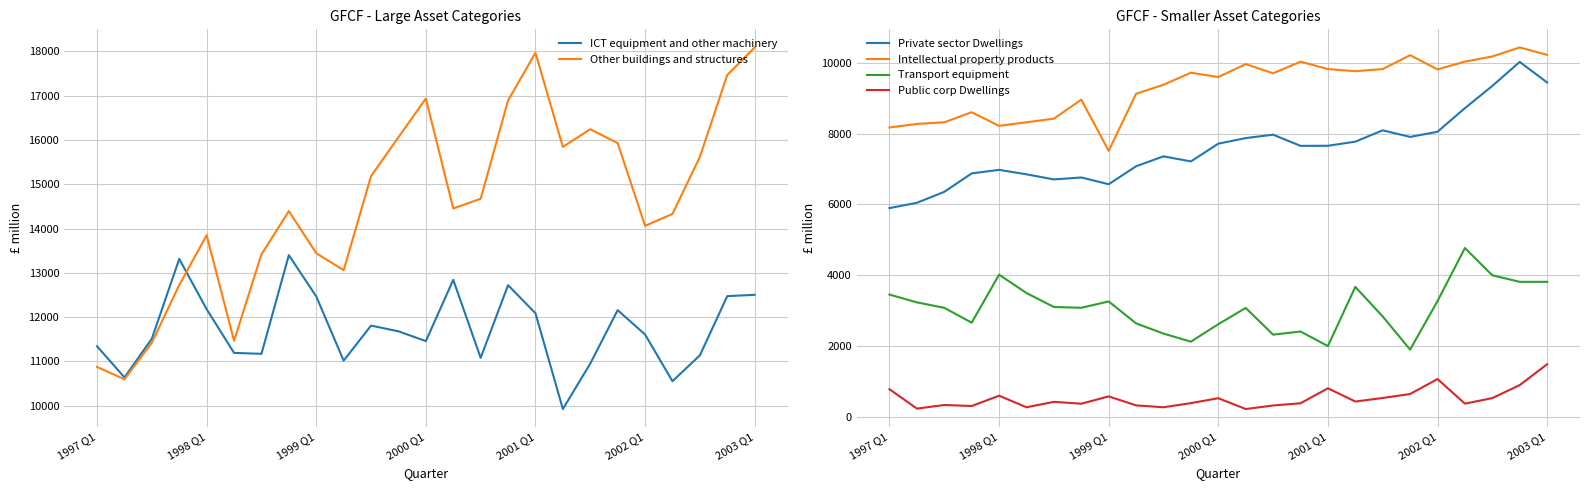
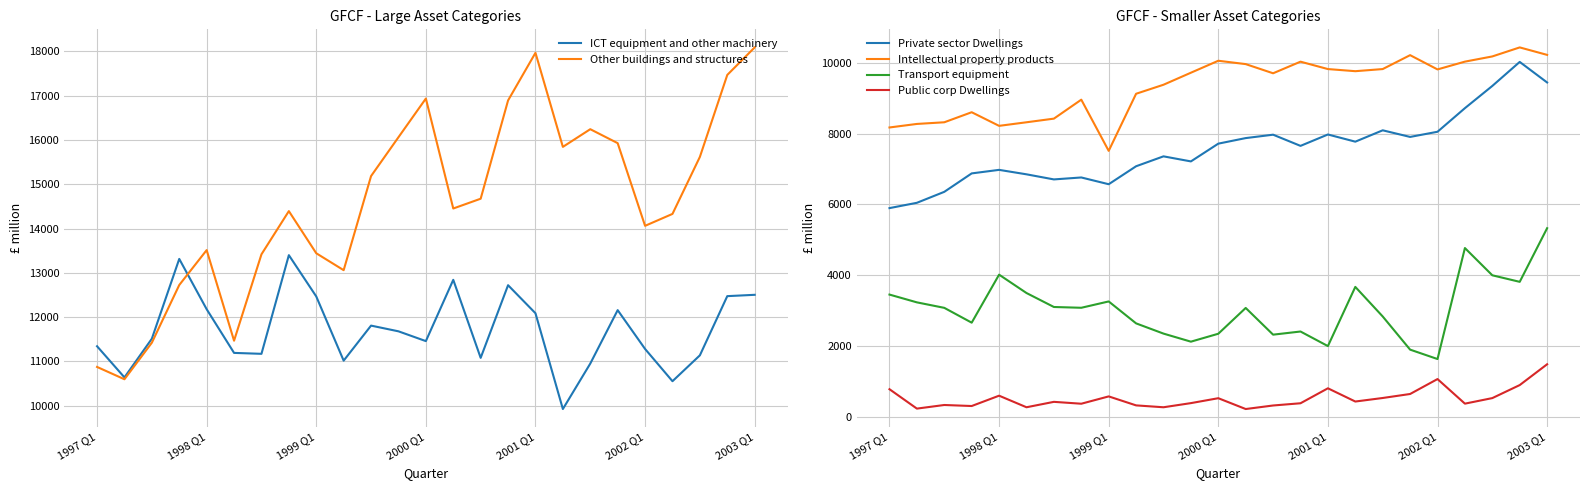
GFCF - Large Asset Categories, Other buildings and structures, 1998 Q1: 13800 -> 13500
GFCF - Large Asset Categories, ICT equipment and other machinery, 2002 Q1: 11600 -> 11300
GFCF - Smaller Asset Categories, Intellectual property products, 2000 Q1: 9600 -> 10100
GFCF - Smaller Asset Categories, Transport equipment, 2000 Q1: 2600 -> 2300
GFCF - Smaller Asset Categories, Private sector Dwellings, 2001 Q1: 7700 -> 8000
GFCF - Smaller Asset Categories, Transport equipment, 2002 Q1: 3300 -> 1600
GFCF - Smaller Asset Categories, Transport equipment, 2003 Q1: 3800 -> 5300
